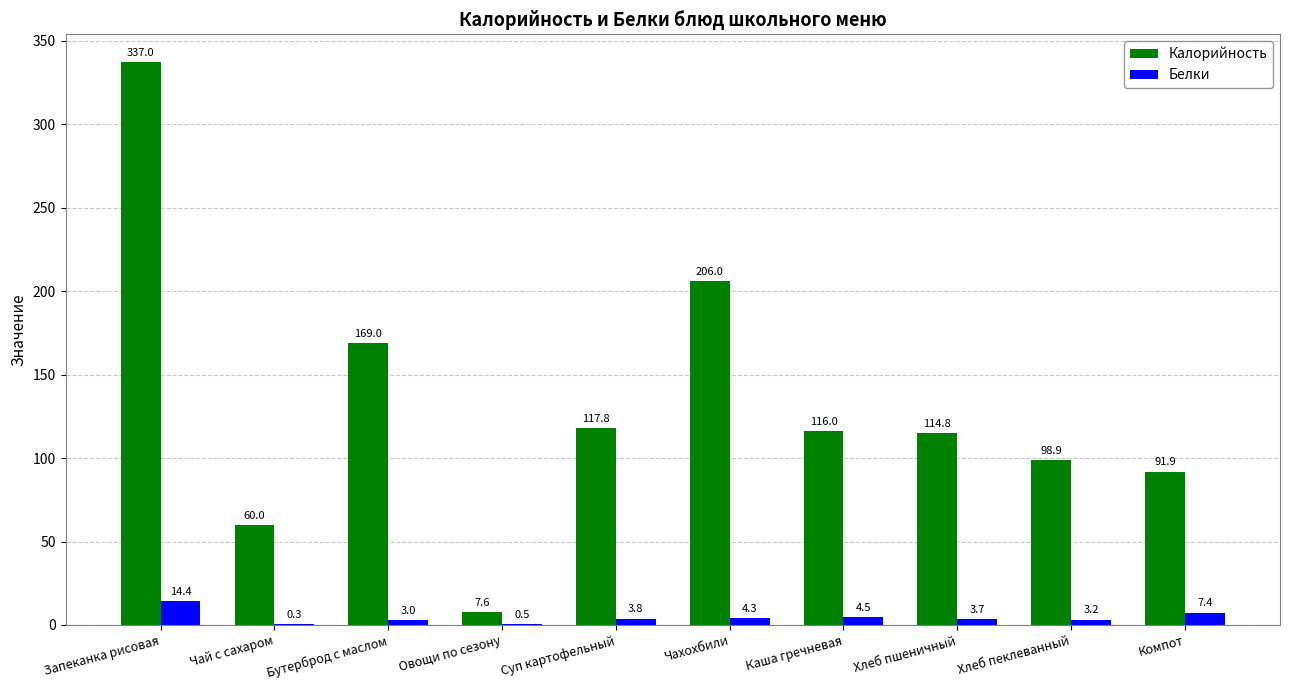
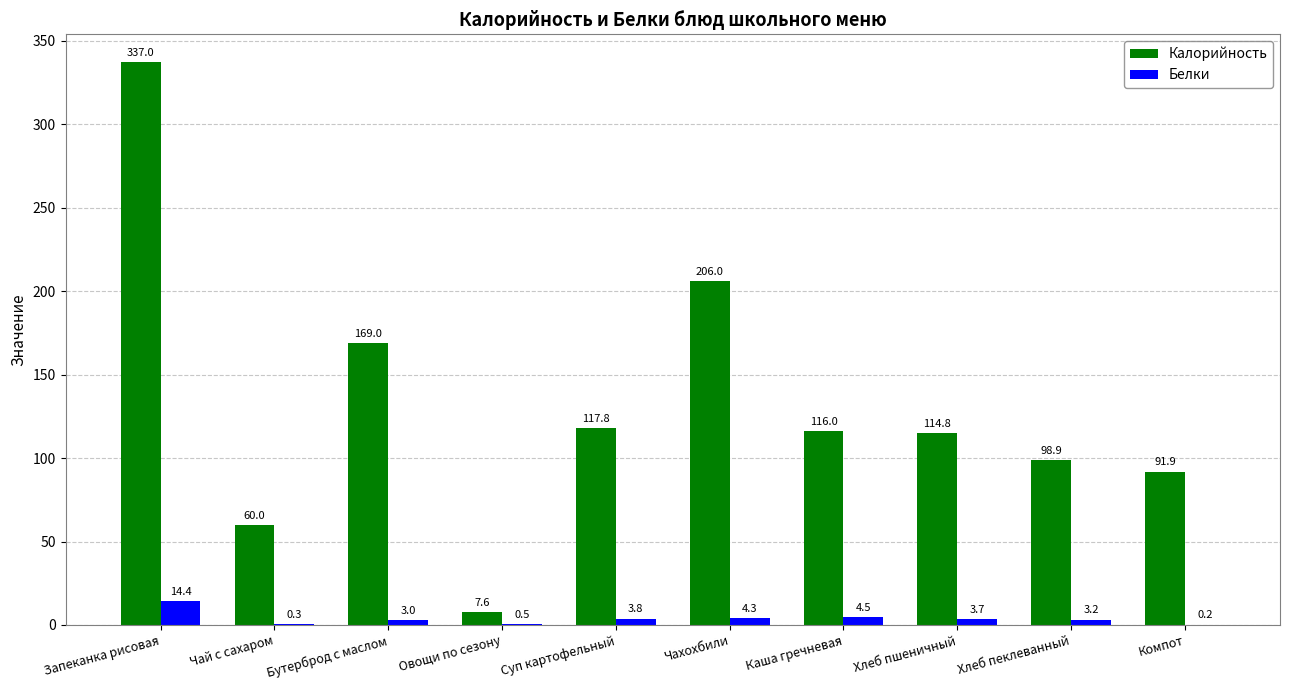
Белки, Компот: 7.4 -> 0.2
